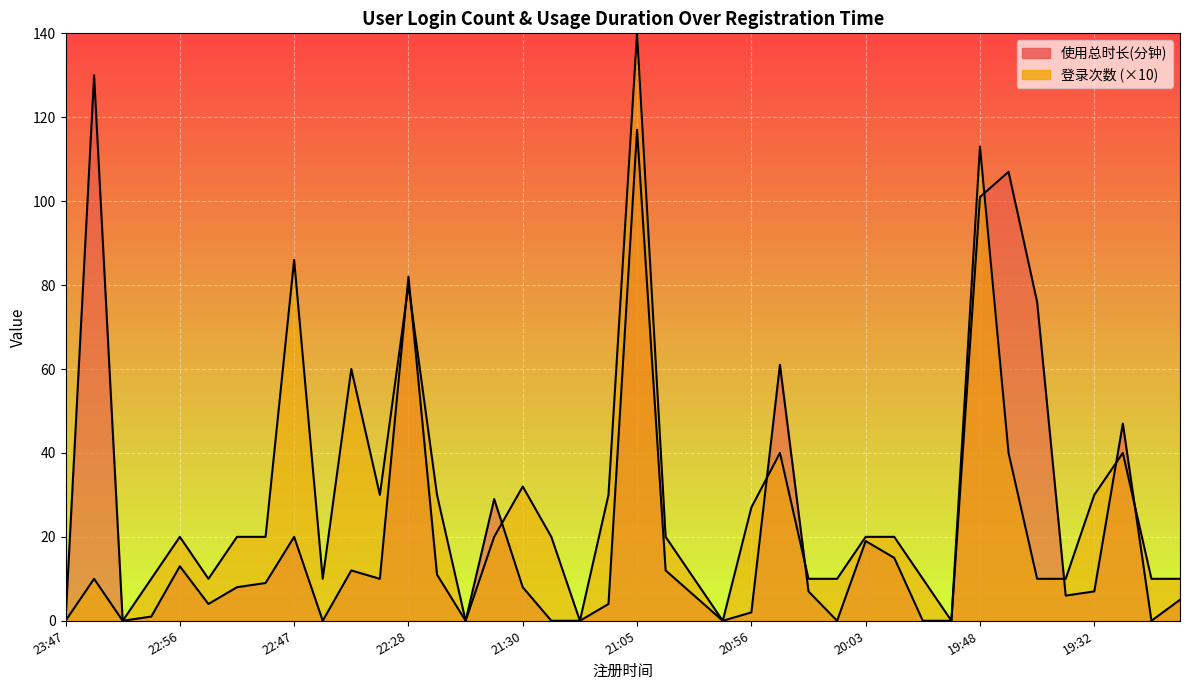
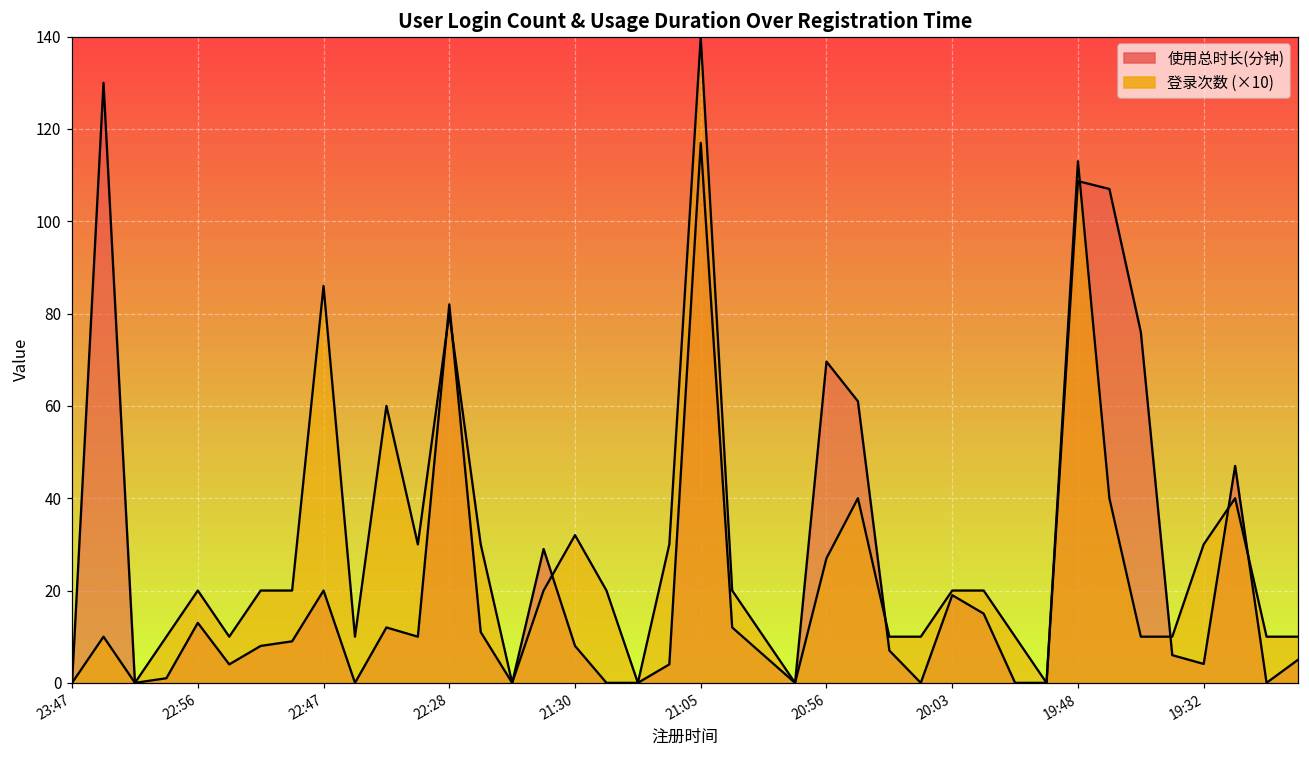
使用总时长(分钟), 20:56: 2 -> 70
使用总时长(分钟), 19:48: 101 -> 109
使用总时长(分钟), 19:32: 7 -> 4
